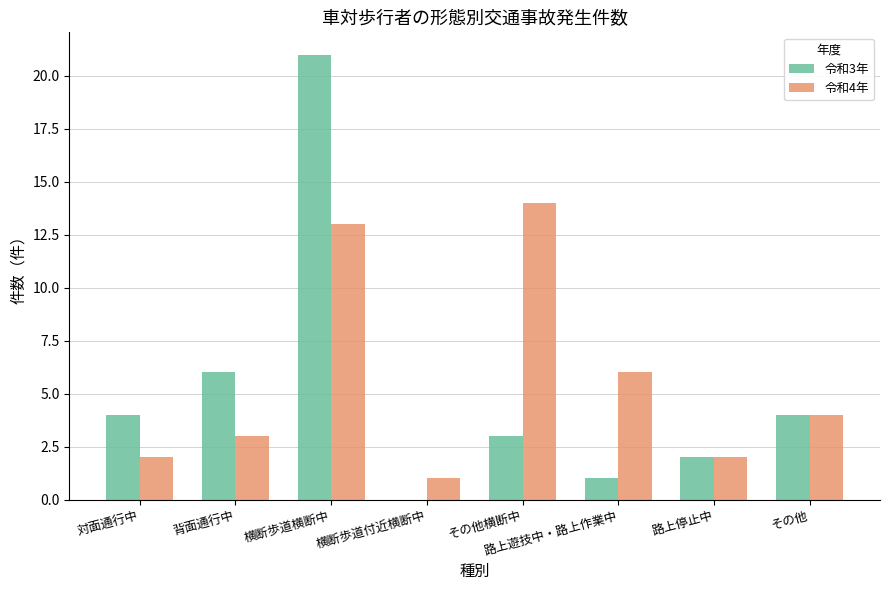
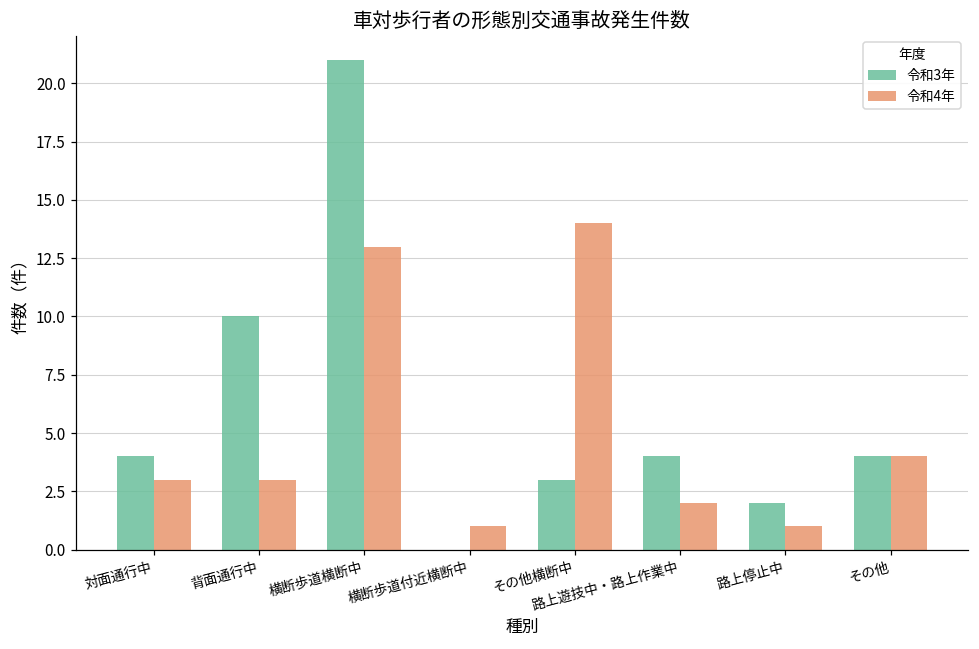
令和4年, 対面通行中: 2 -> 3
令和3年, 背面通行中: 6 -> 10
令和3年, 路上遊技中・路上作業中: 1 -> 4
令和4年, 路上遊技中・路上作業中: 6 -> 2
令和4年, 路上停止中: 2 -> 1
